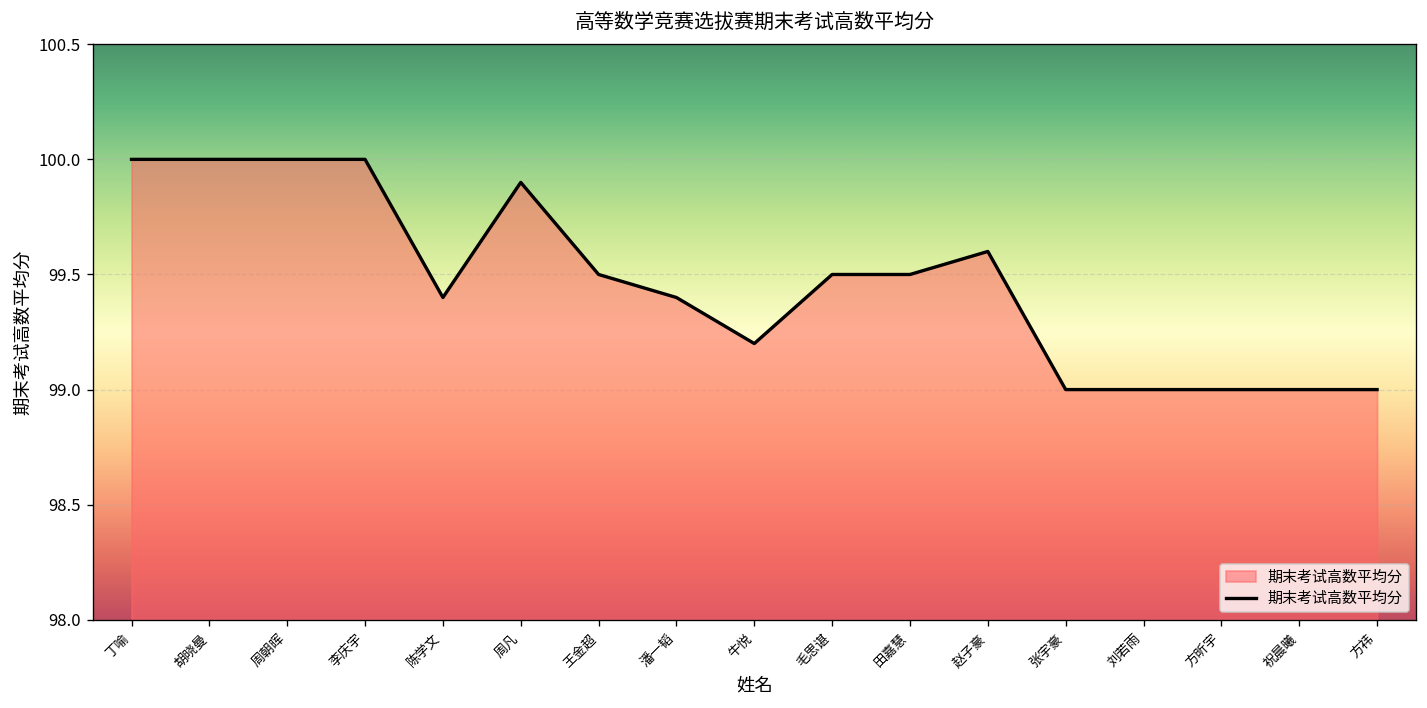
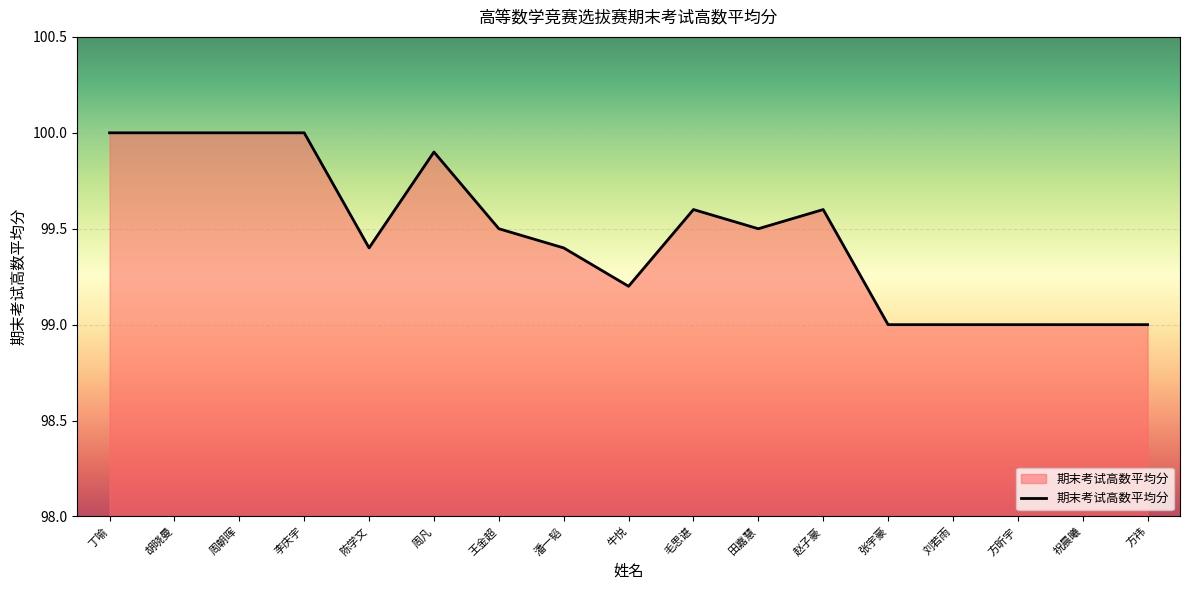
毛思谌: 99.5 -> 99.6
